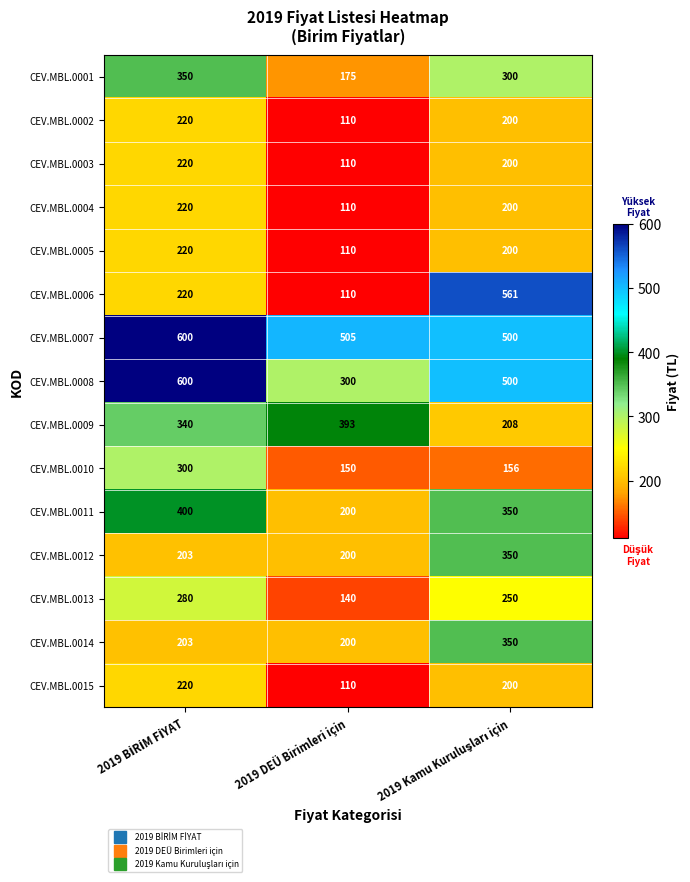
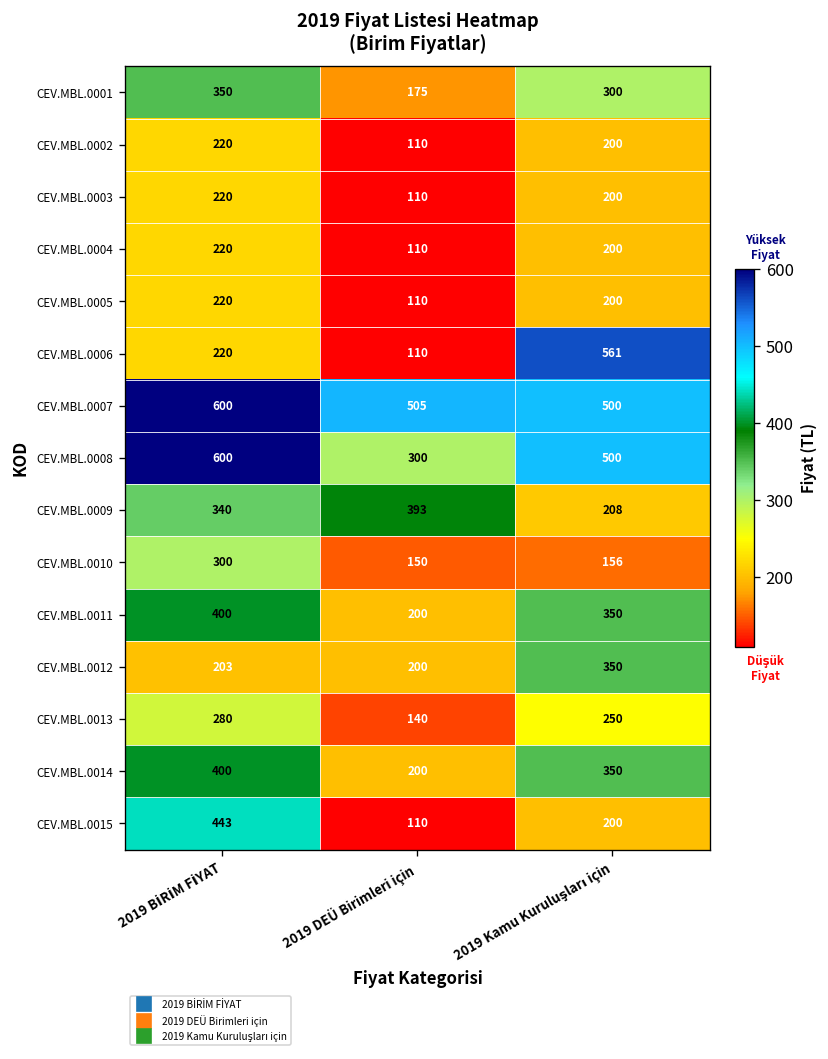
CEV.MBL.0014, 2019 BİRİM FİYAT: 203 -> 400
CEV.MBL.0015, 2019 BİRİM FİYAT: 220 -> 443
